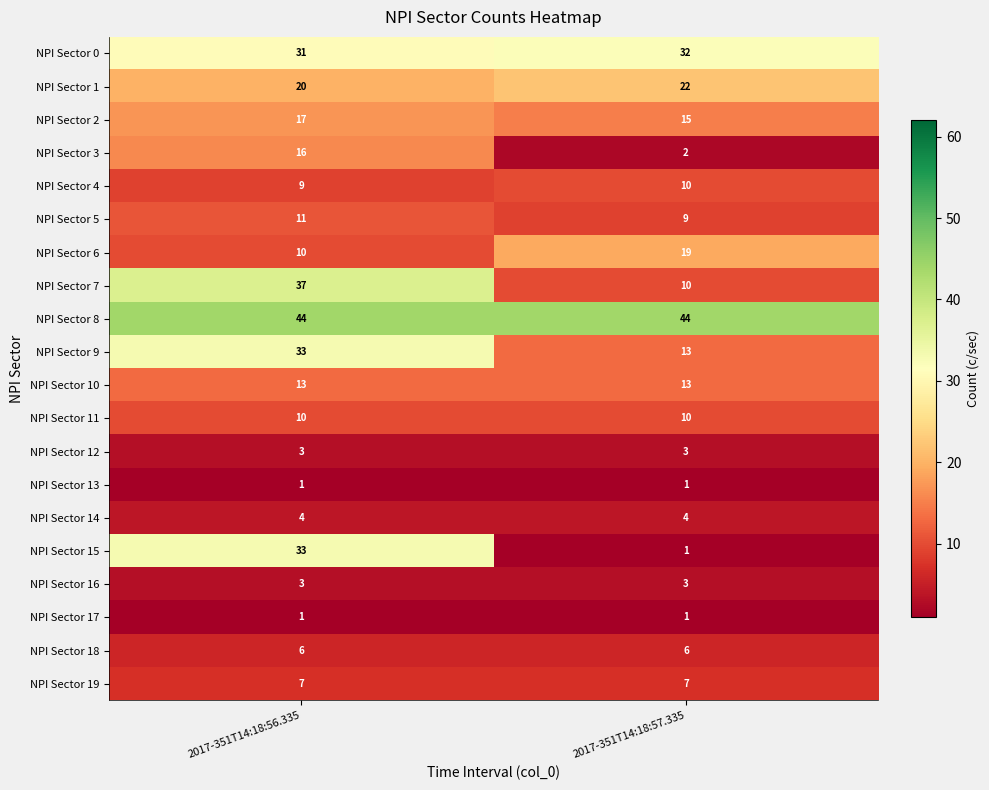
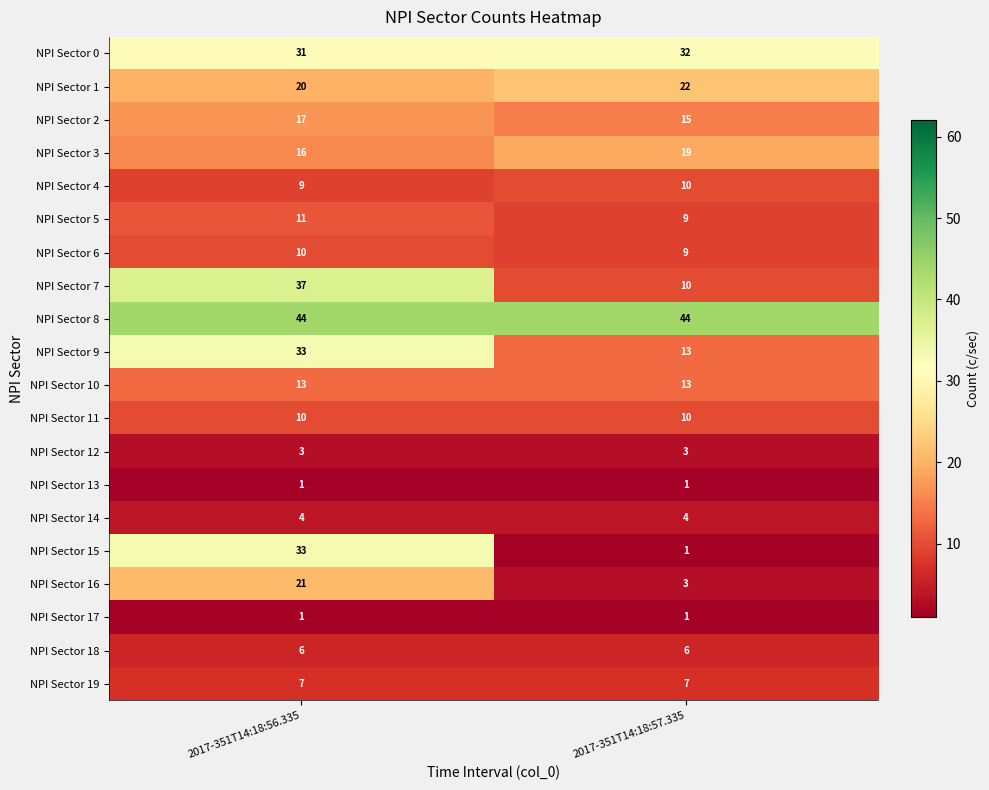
NPI Sector 3, 2017-351T14:18:57.335: 2 -> 19
NPI Sector 6, 2017-351T14:18:57.335: 19 -> 9
NPI Sector 16, 2017-351T14:18:56.335: 3 -> 21
